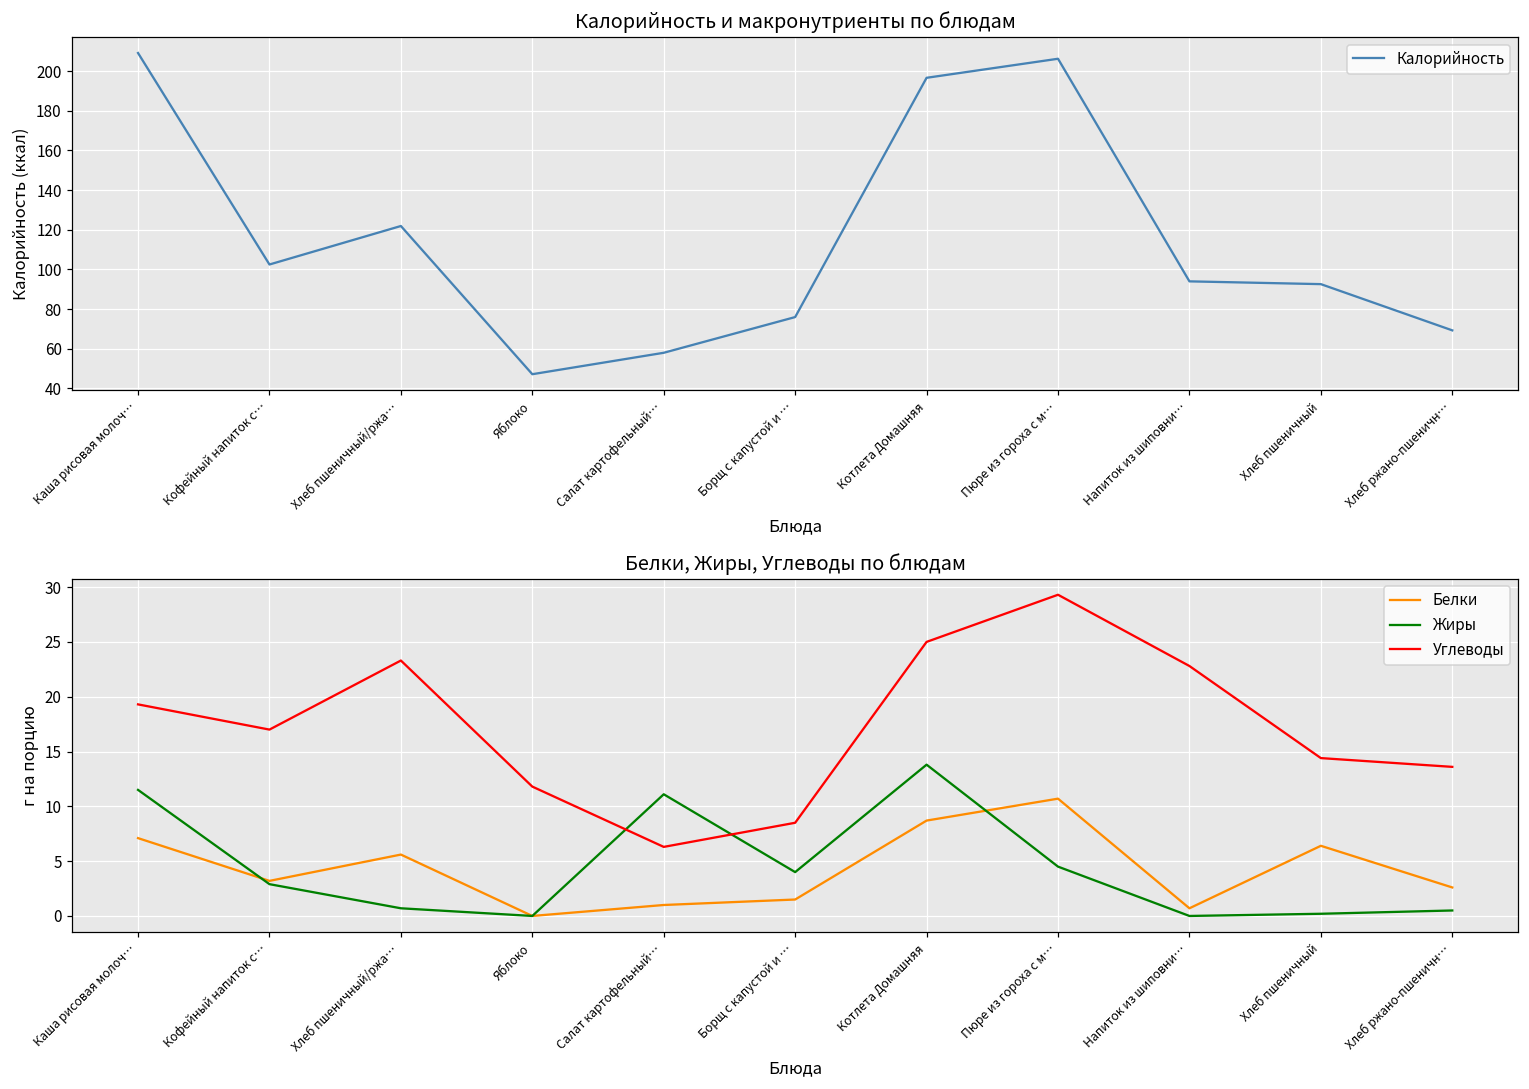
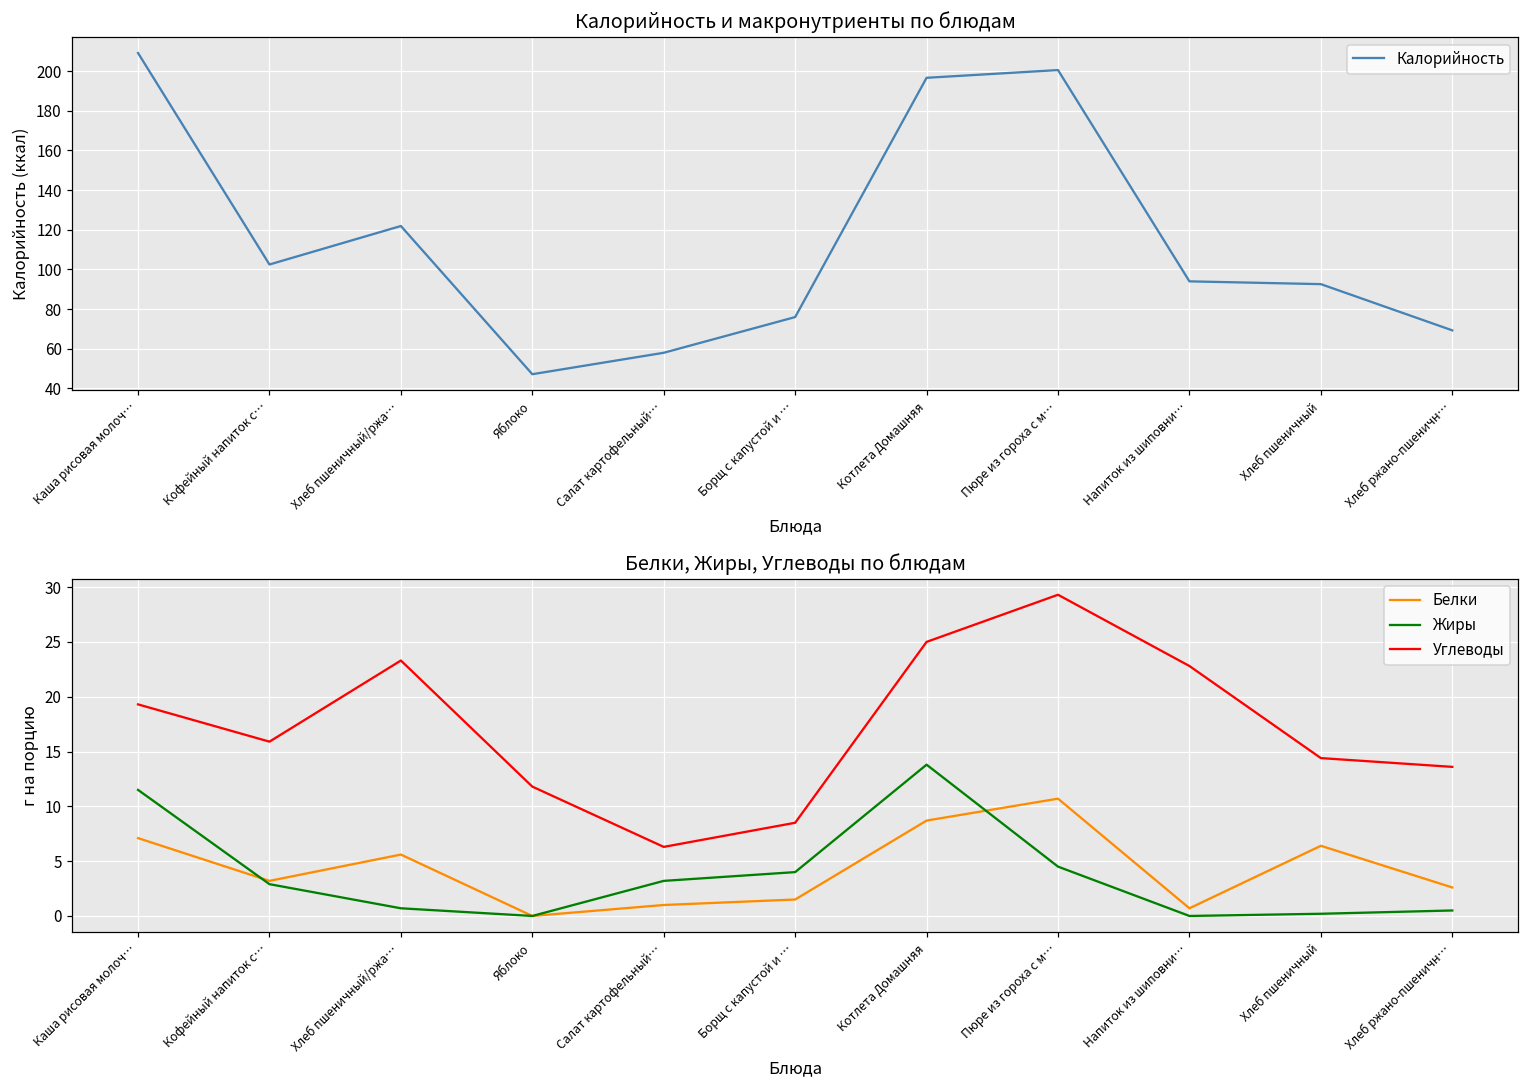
Калорийность и макронутриенты по блюдам, Пюре из гороха с м…: 206 -> 201
Белки, Жиры, Углеводы по блюдам, Углеводы, Кофейный напиток с…: 17 -> 16
Белки, Жиры, Углеводы по блюдам, Жиры, Салат картофельный…: 11 -> 3
